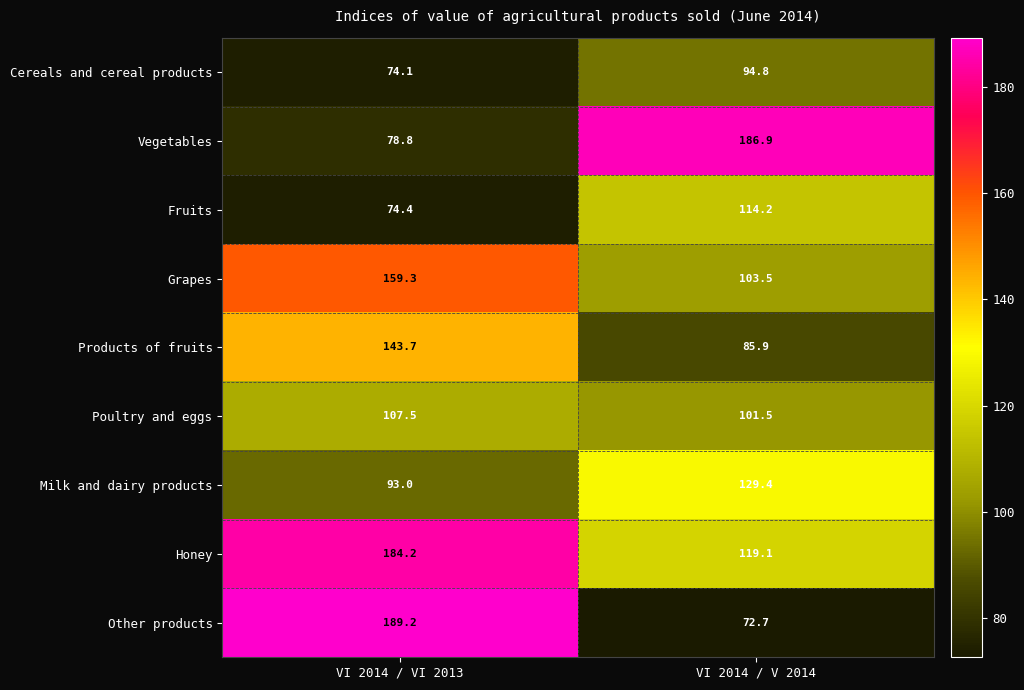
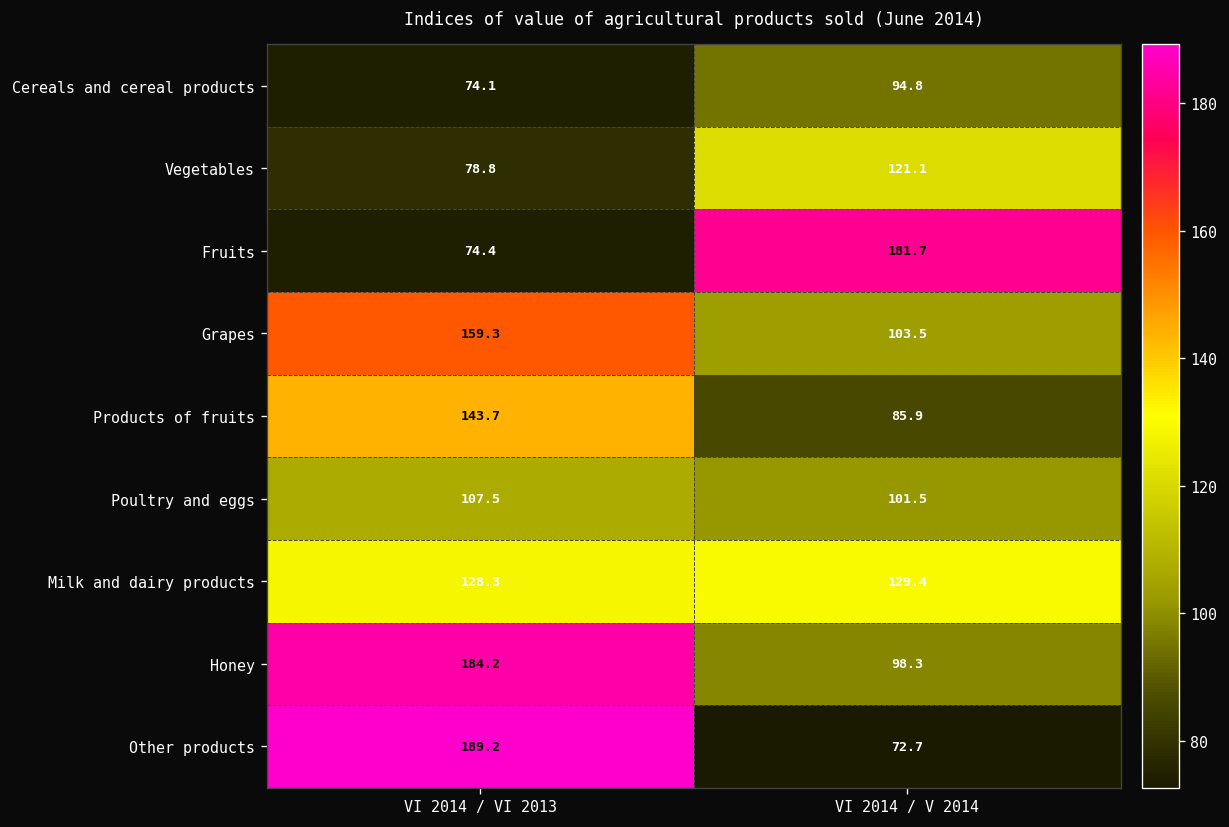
Vegetables, VI 2014 / V 2014: 186.9 -> 121.1
Fruits, VI 2014 / V 2014: 114.2 -> 181.7
Milk and dairy products, VI 2014 / VI 2013: 93.0 -> 128.3
Honey, VI 2014 / V 2014: 119.1 -> 98.3
